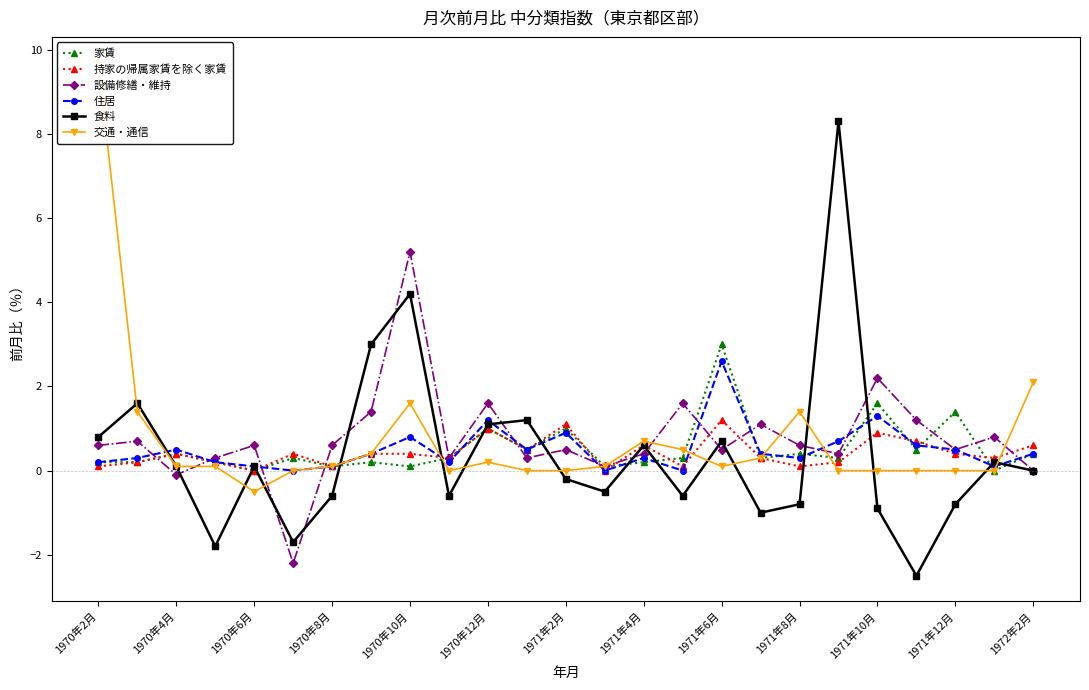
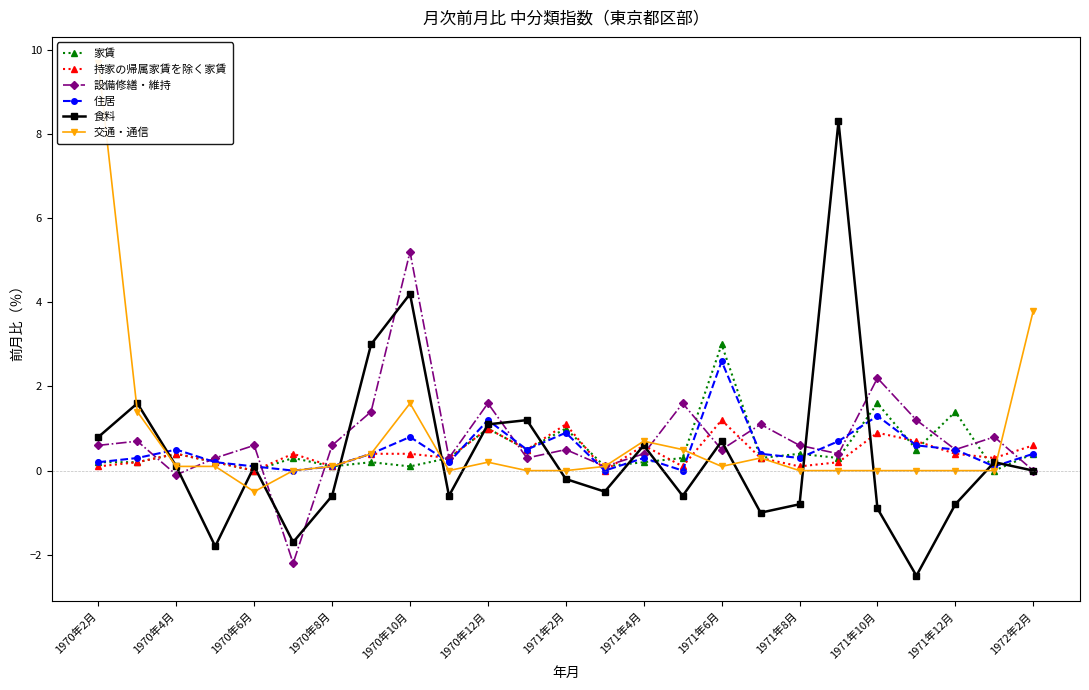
交通・通信, 1971年8月: 1.4 -> 0.0
交通・通信, 1972年2月: 2.1 -> 3.8
